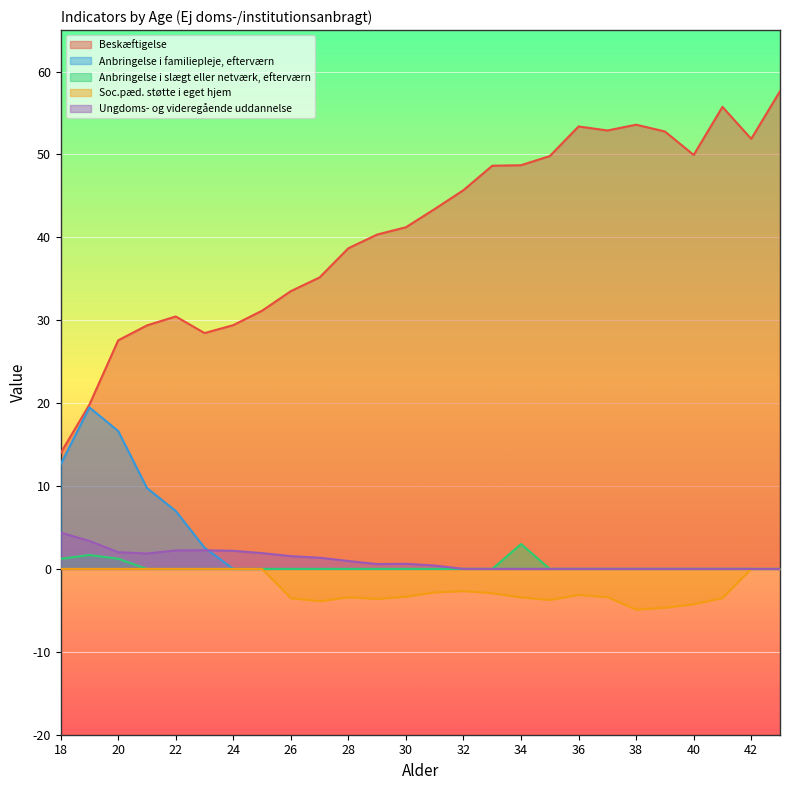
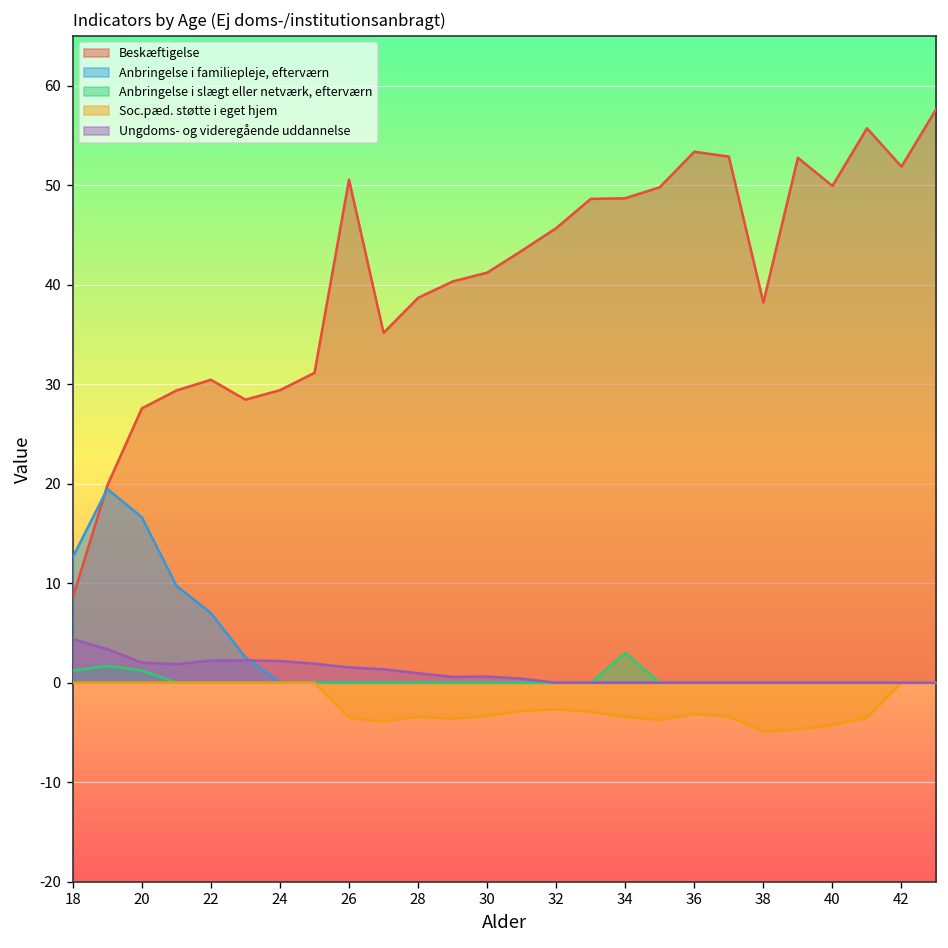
Beskæftigelse, 18: 14 -> 9
Beskæftigelse, 26: 34 -> 51
Beskæftigelse, 38: 54 -> 38
